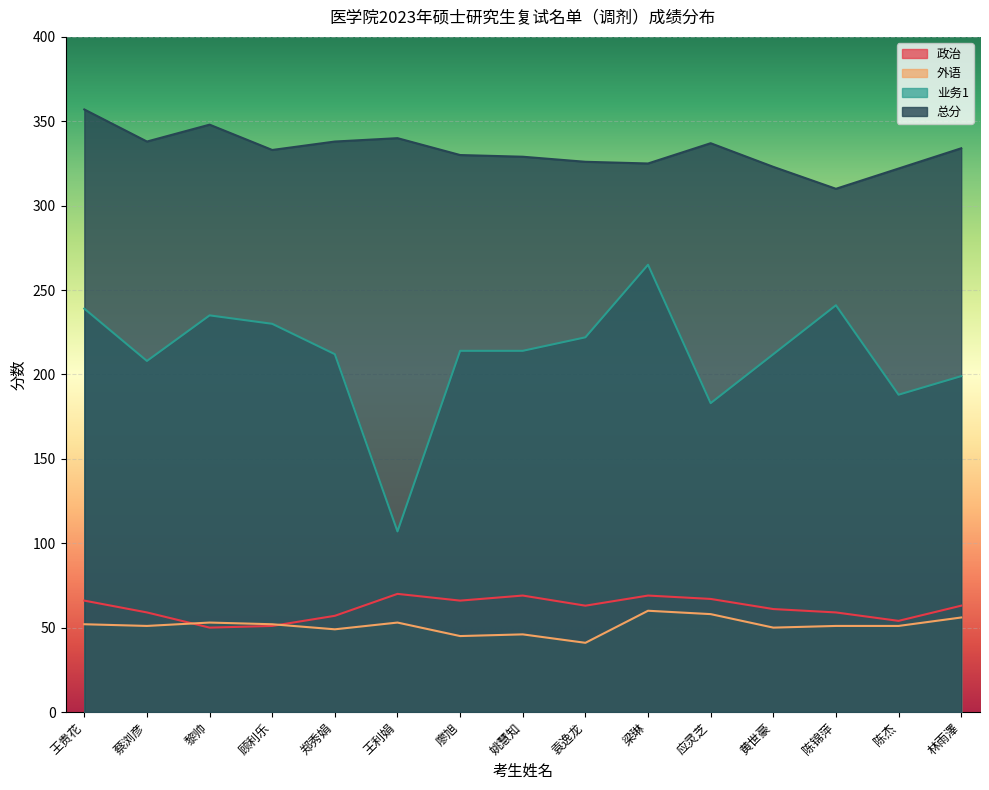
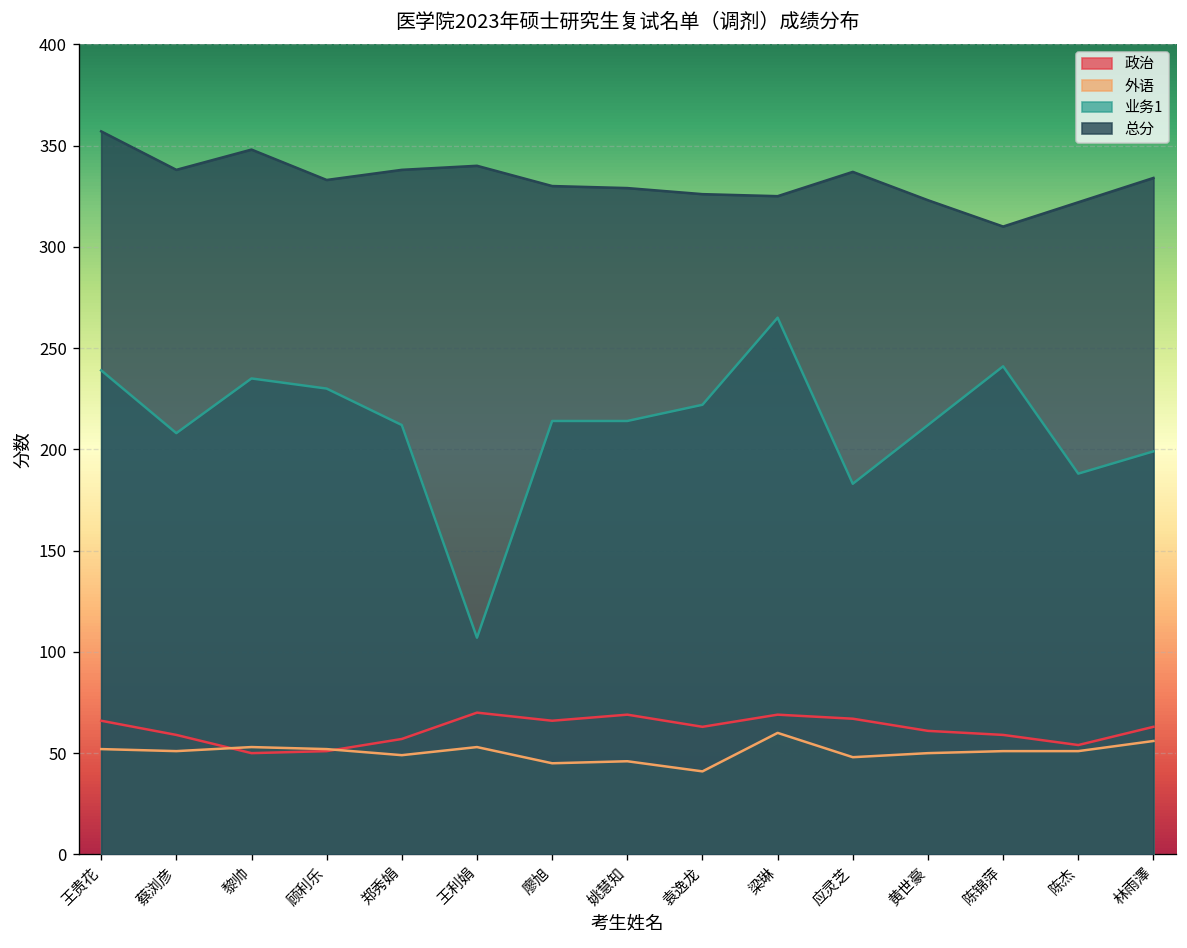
外语, 应灵芝: 58 -> 48
